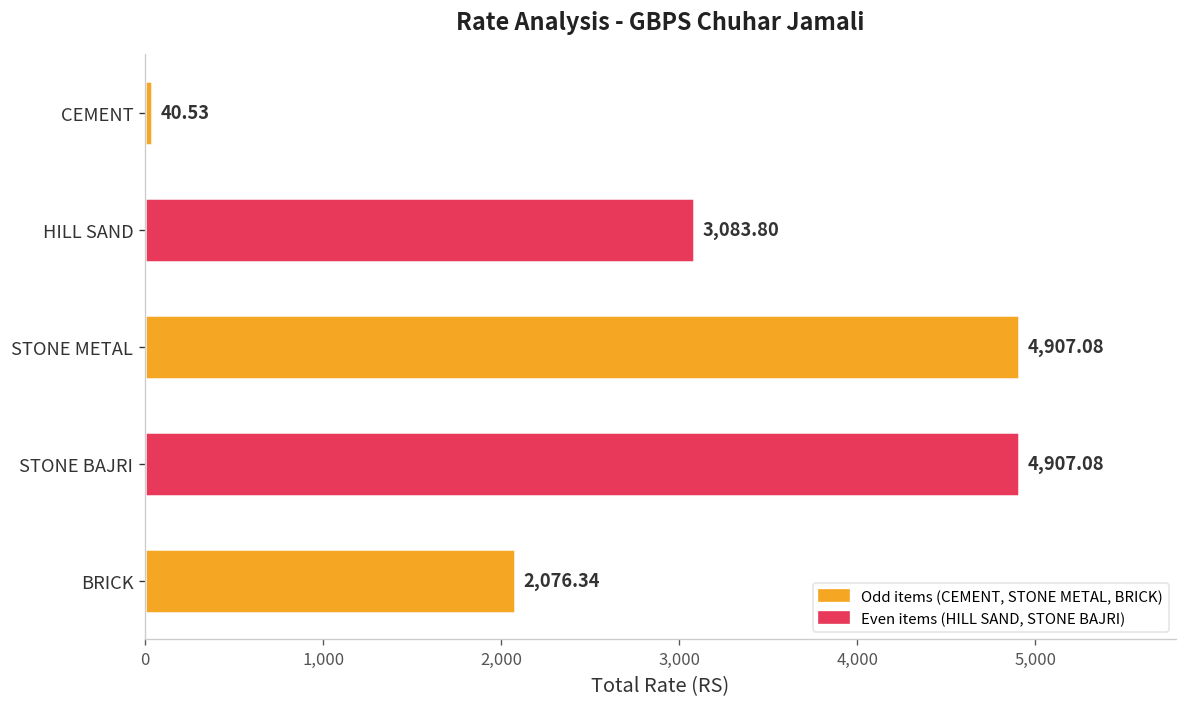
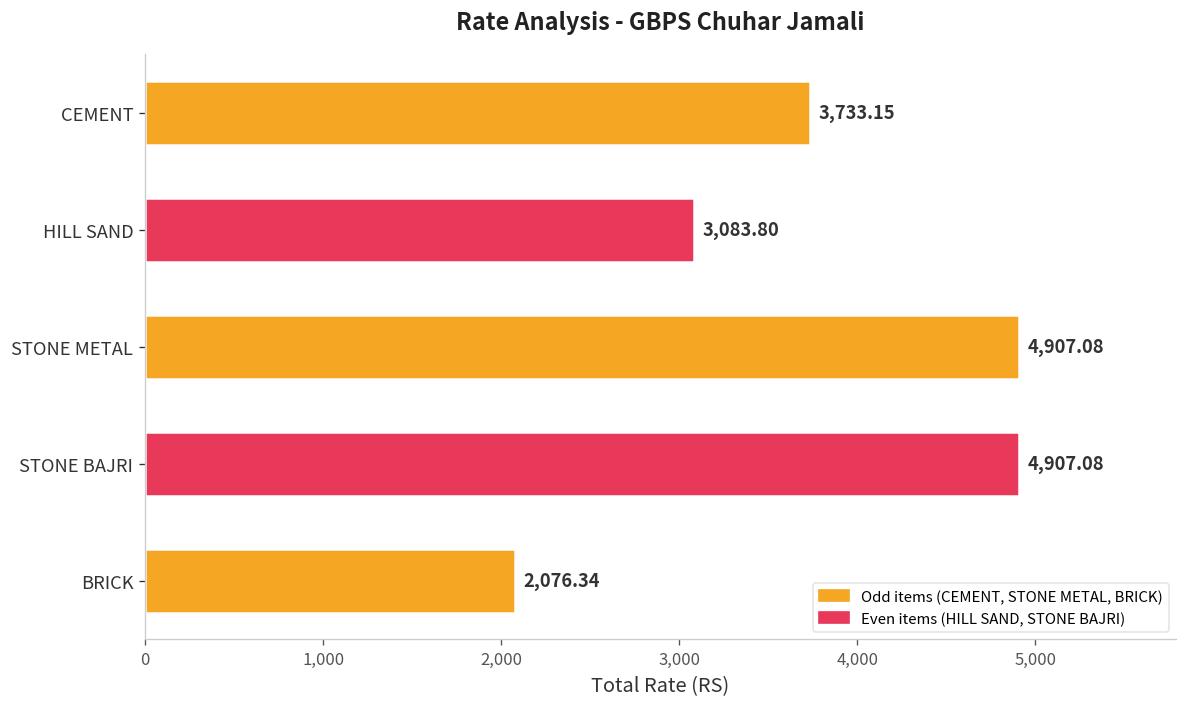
CEMENT: 40.53 -> 3,733.15
